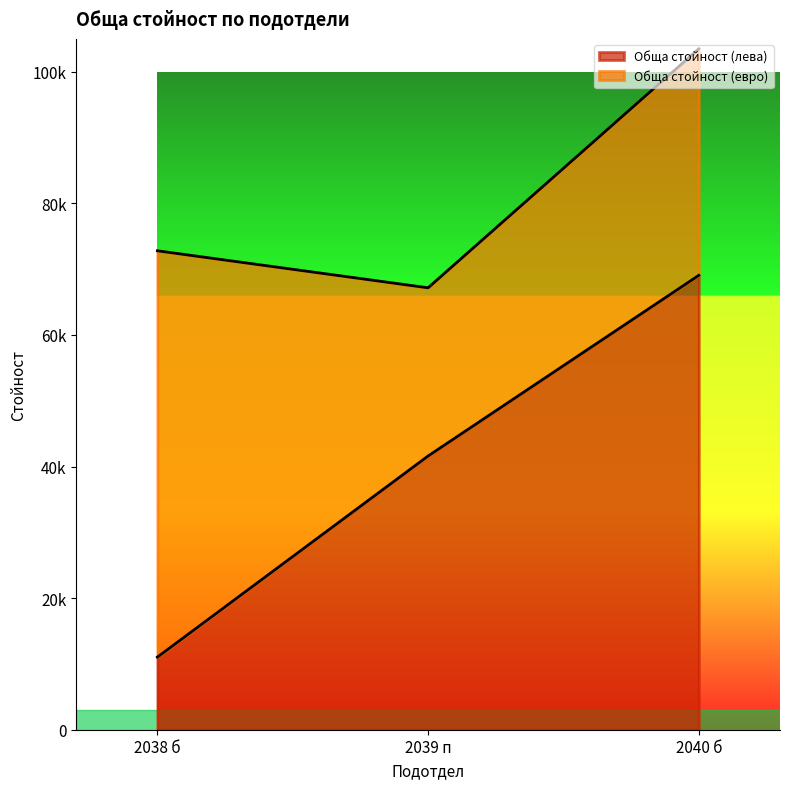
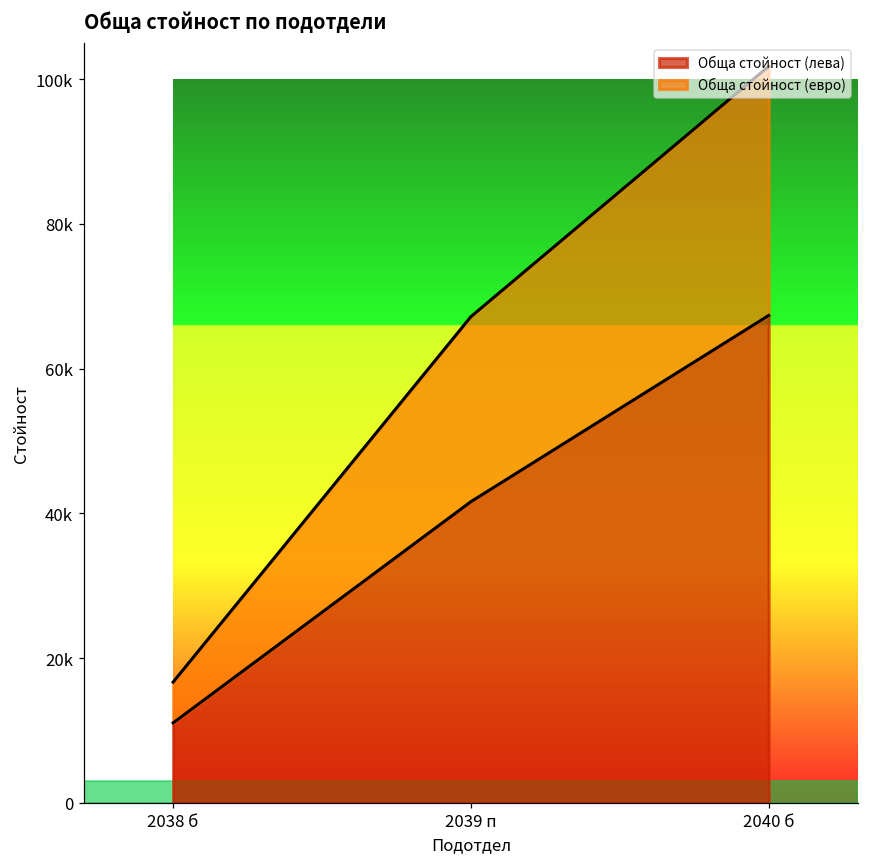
Обща стойност (евро), 2038 б: 62000 -> 6000
Обща стойност (лева), 2040 б: 69000 -> 67000
